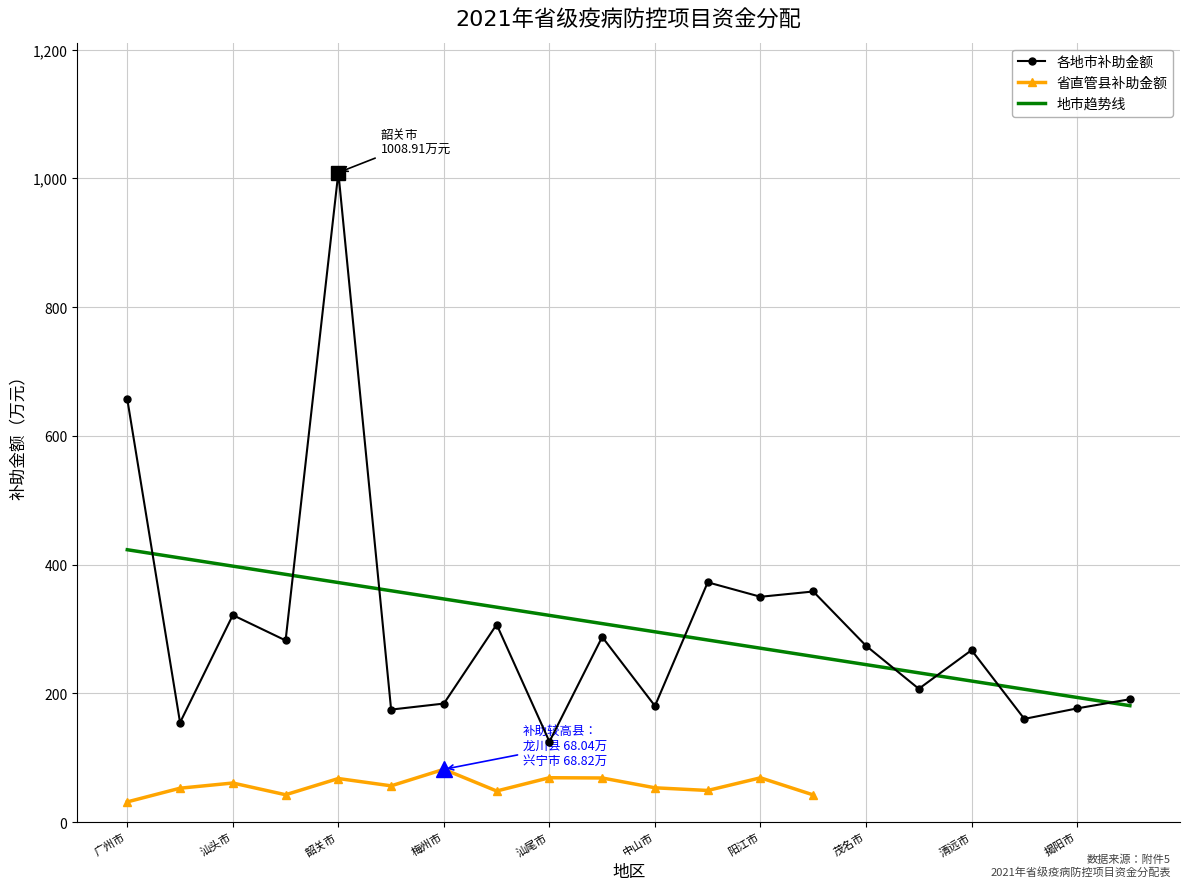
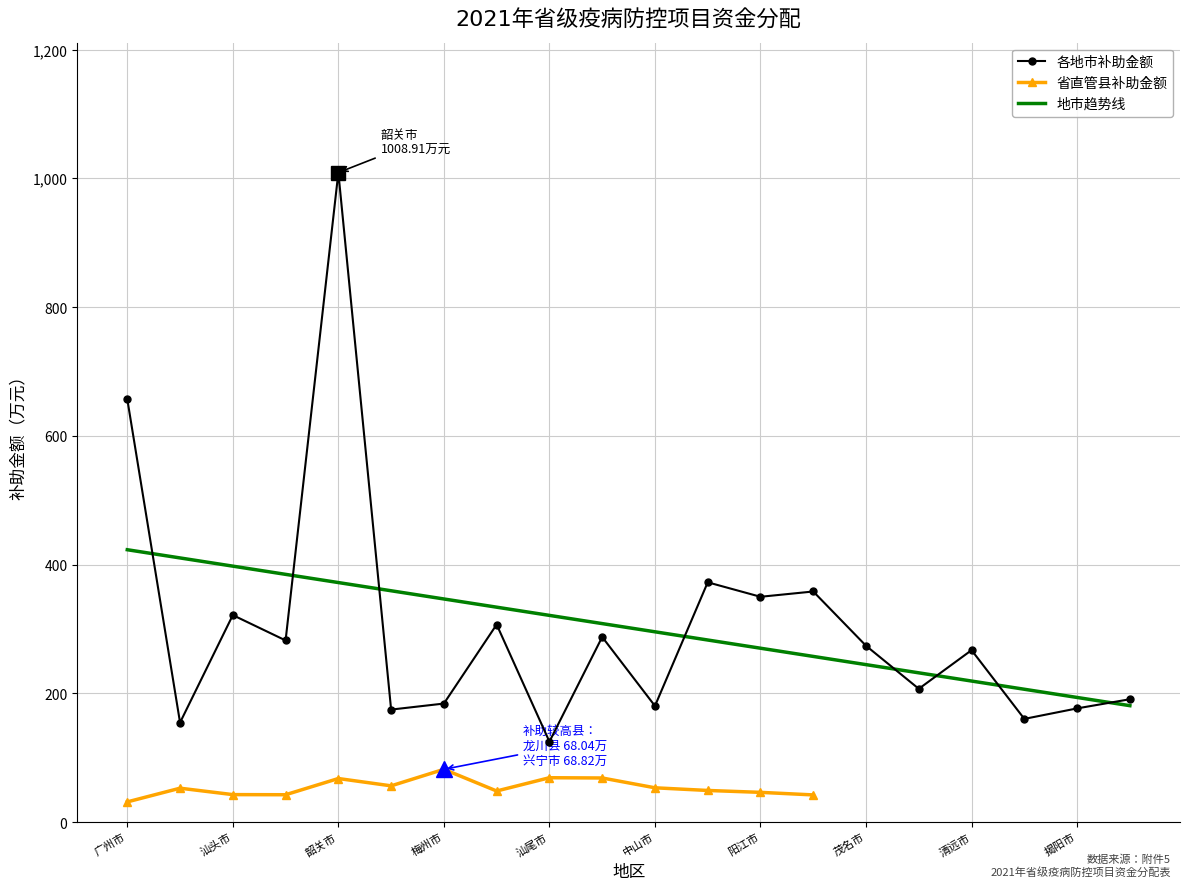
省直管县补助金额, 汕头市: 60 -> 40
省直管县补助金额, 阳江市: 70 -> 50
